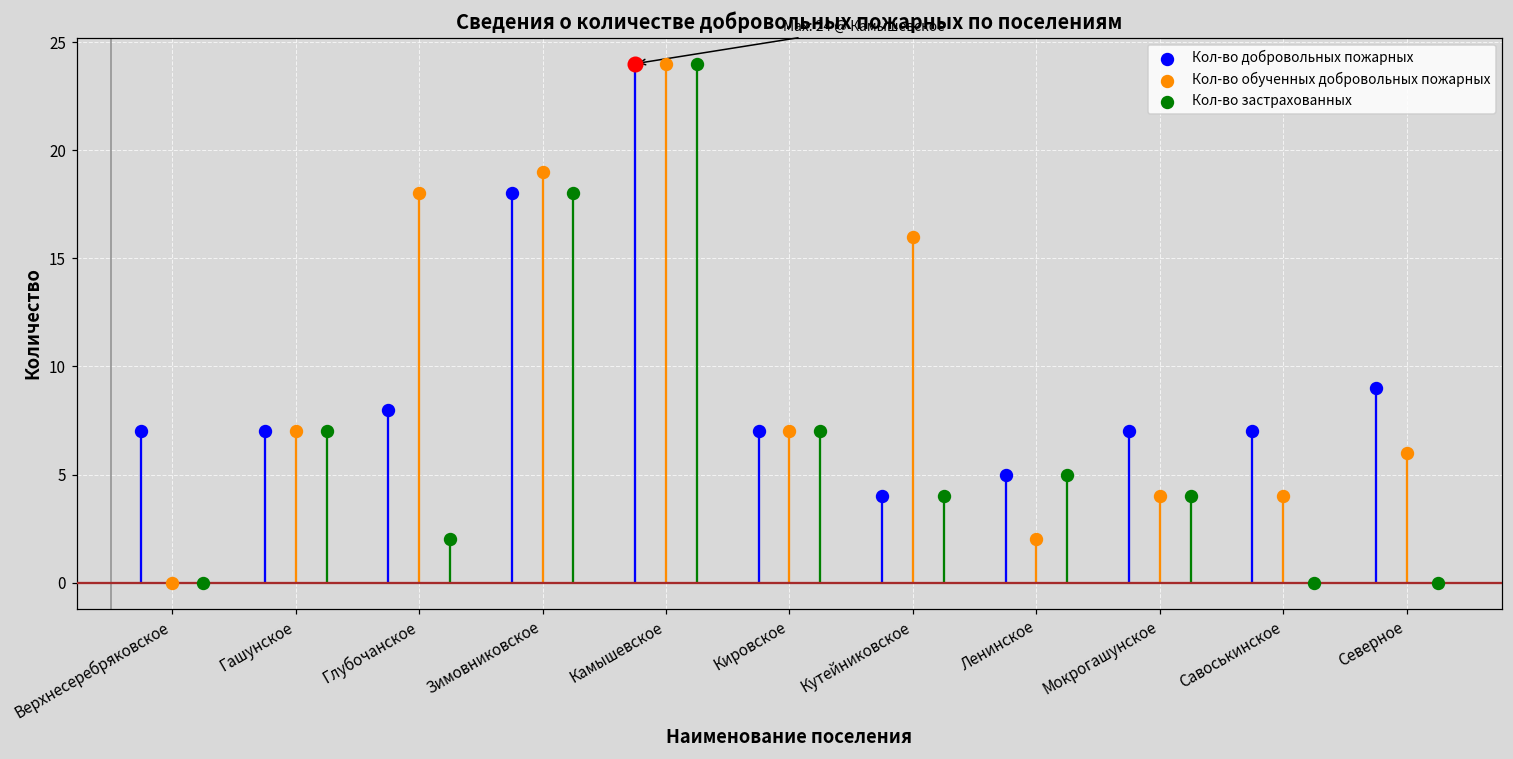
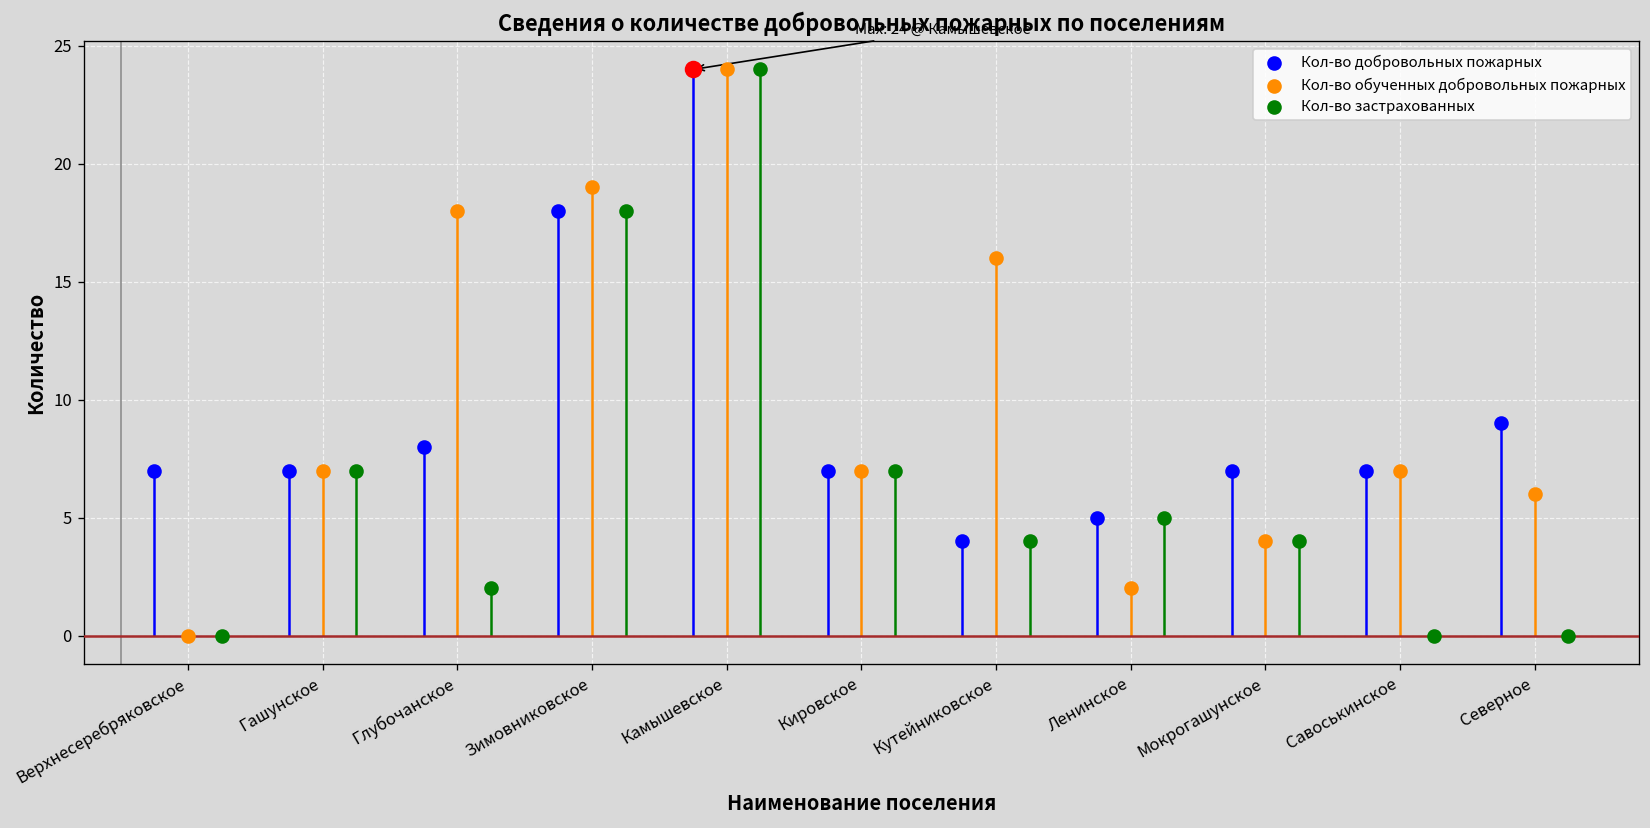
Кол-во обученных добровольных пожарных, Савоськинское: 4 -> 7
